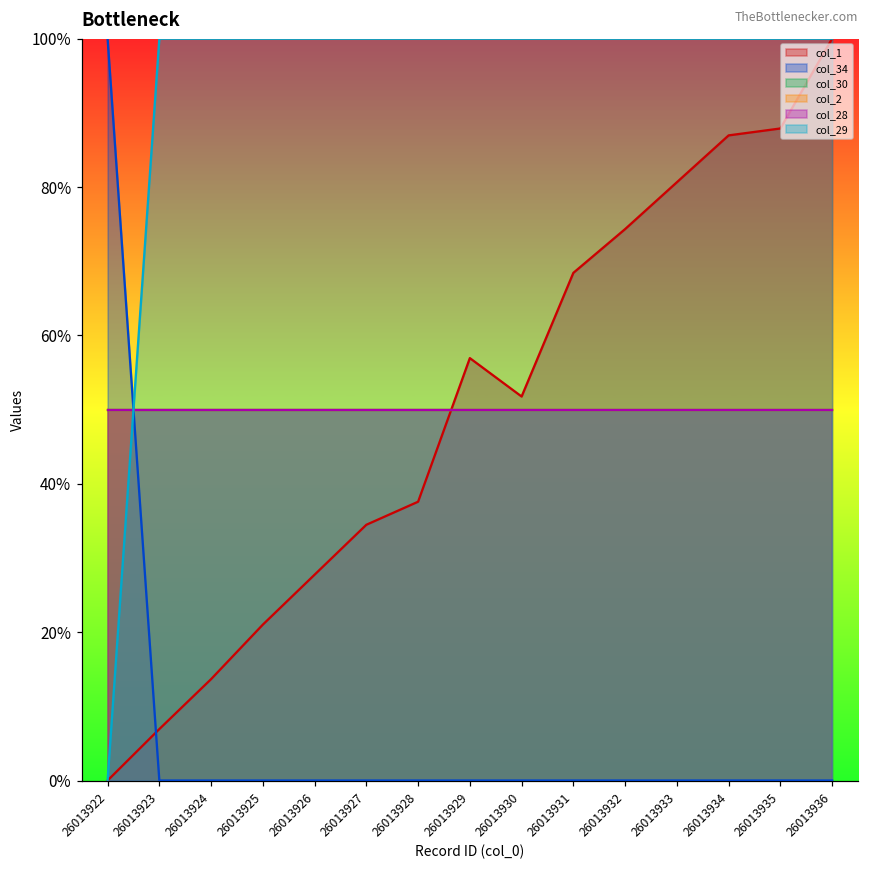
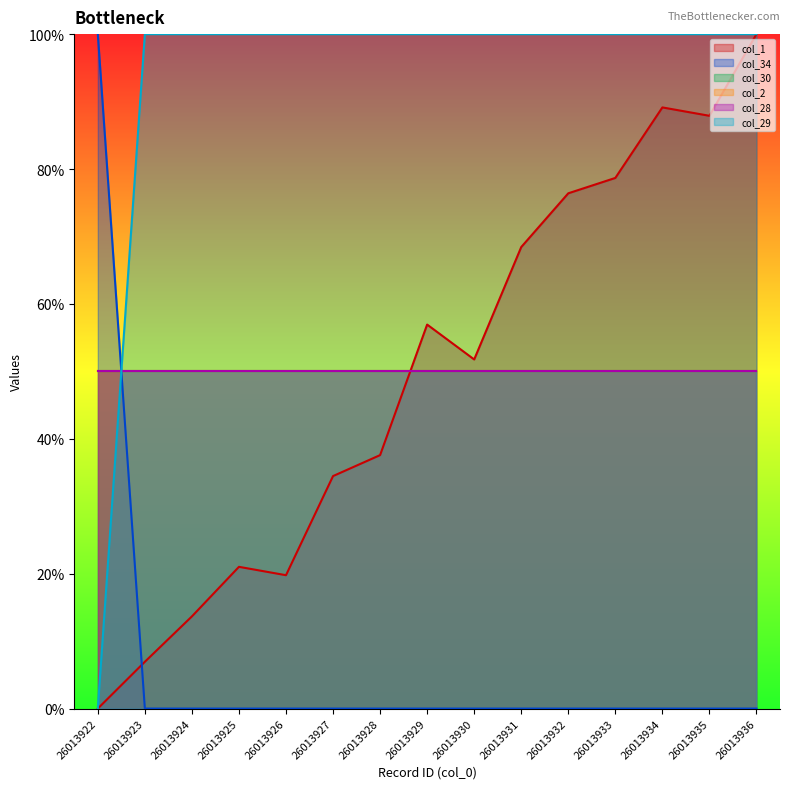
col_1, 26013926: 28% -> 20%
col_1, 26013932: 74% -> 76%
col_1, 26013933: 81% -> 79%
col_1, 26013934: 87% -> 89%
